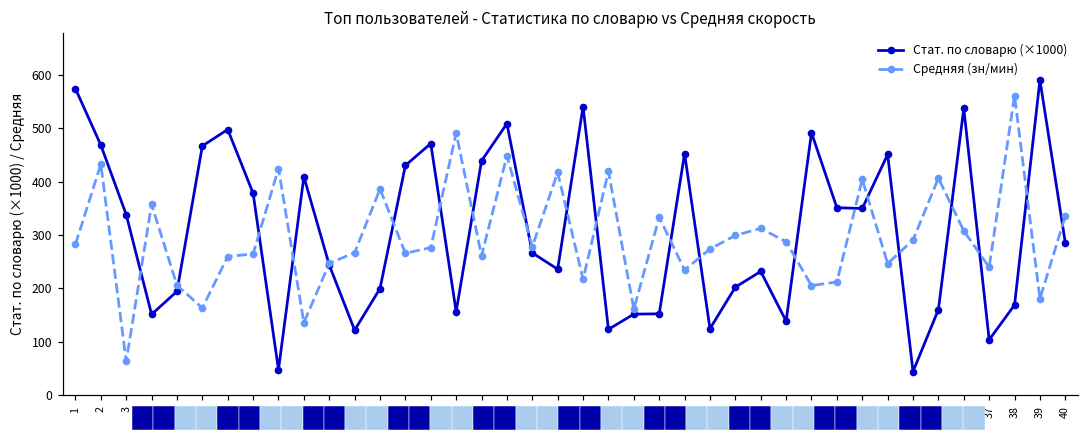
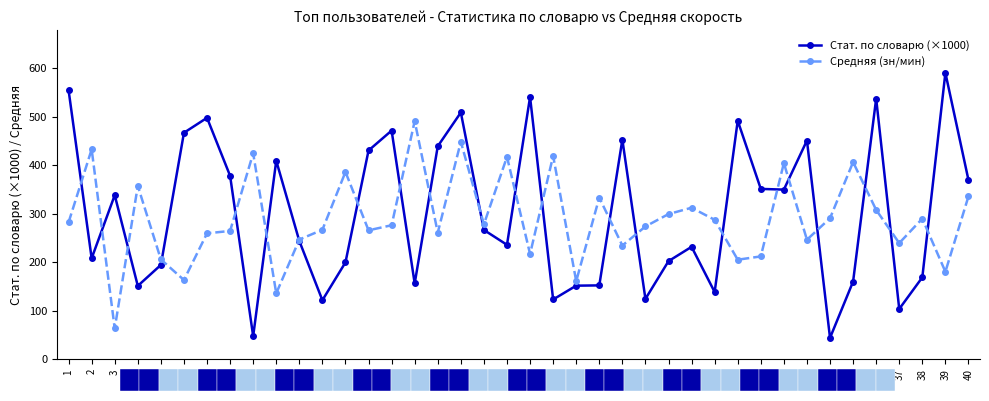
Стат. по словарю (×1000), 1: 570 -> 550
Стат. по словарю (×1000), 2: 470 -> 210
Средняя (зн/мин), 38: 560 -> 290
Стат. по словарю (×1000), 40: 290 -> 370
